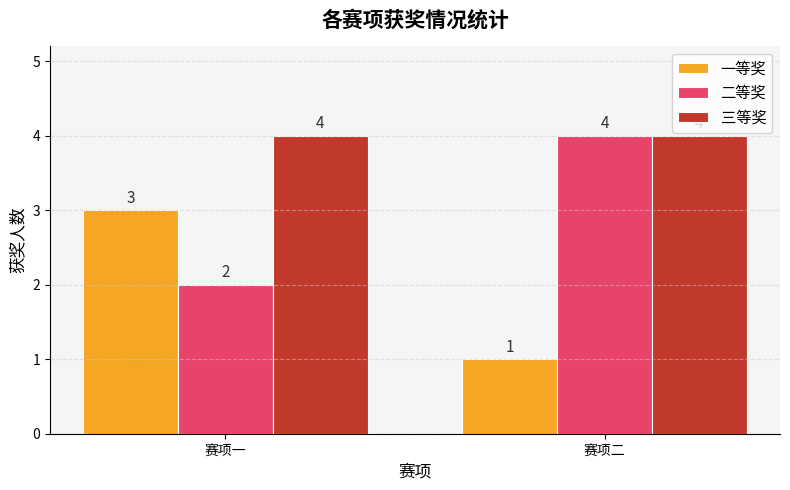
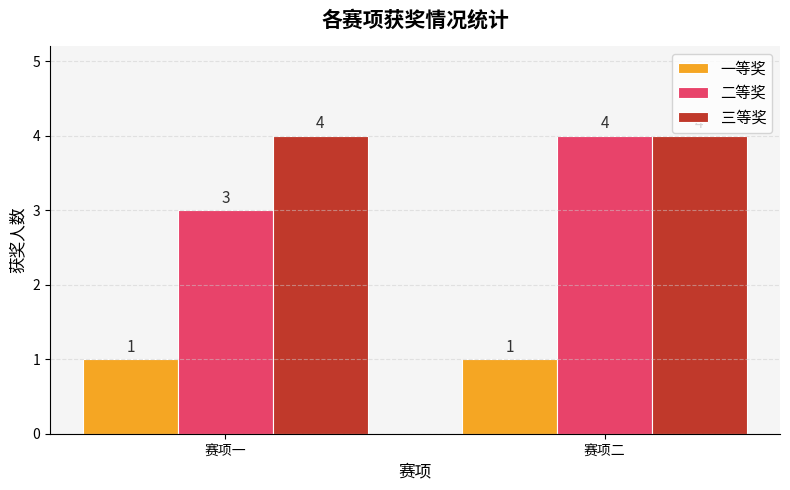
一等奖, 赛项一: 3 -> 1
二等奖, 赛项一: 2 -> 3
